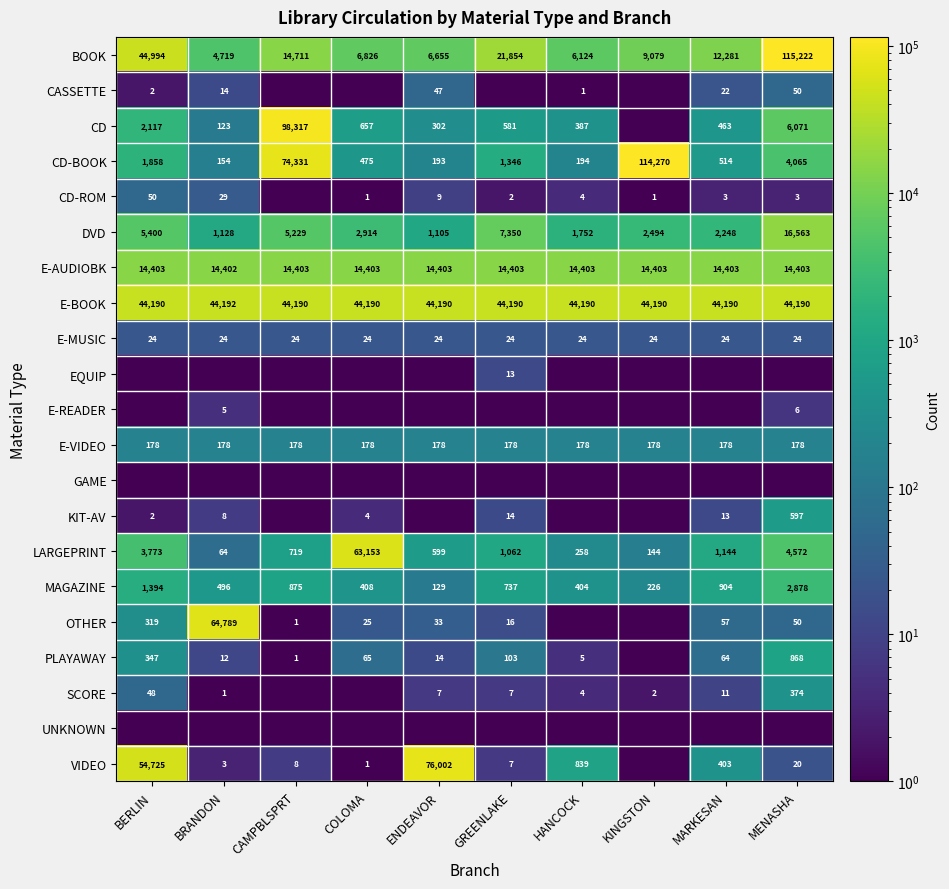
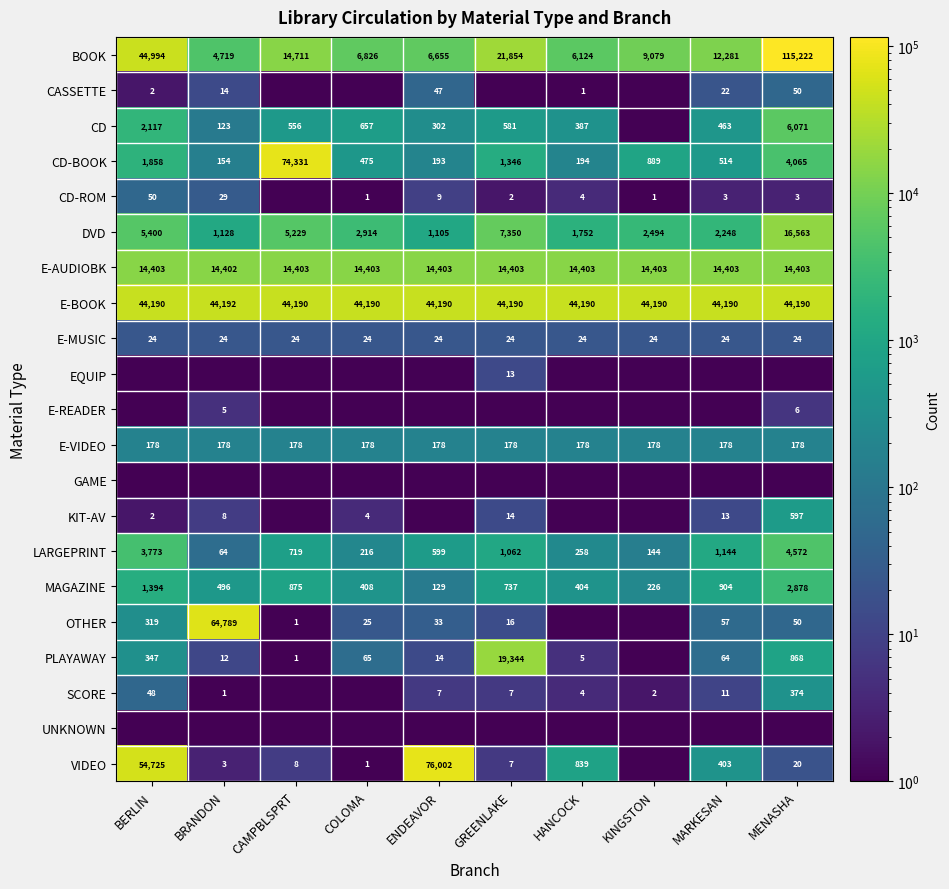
CD, CAMPBLSPRT: 98,317 -> 556
CD-BOOK, KINGSTON: 114,270 -> 889
LARGEPRINT, COLOMA: 63,153 -> 216
PLAYAWAY, GREENLAKE: 103 -> 19,344
